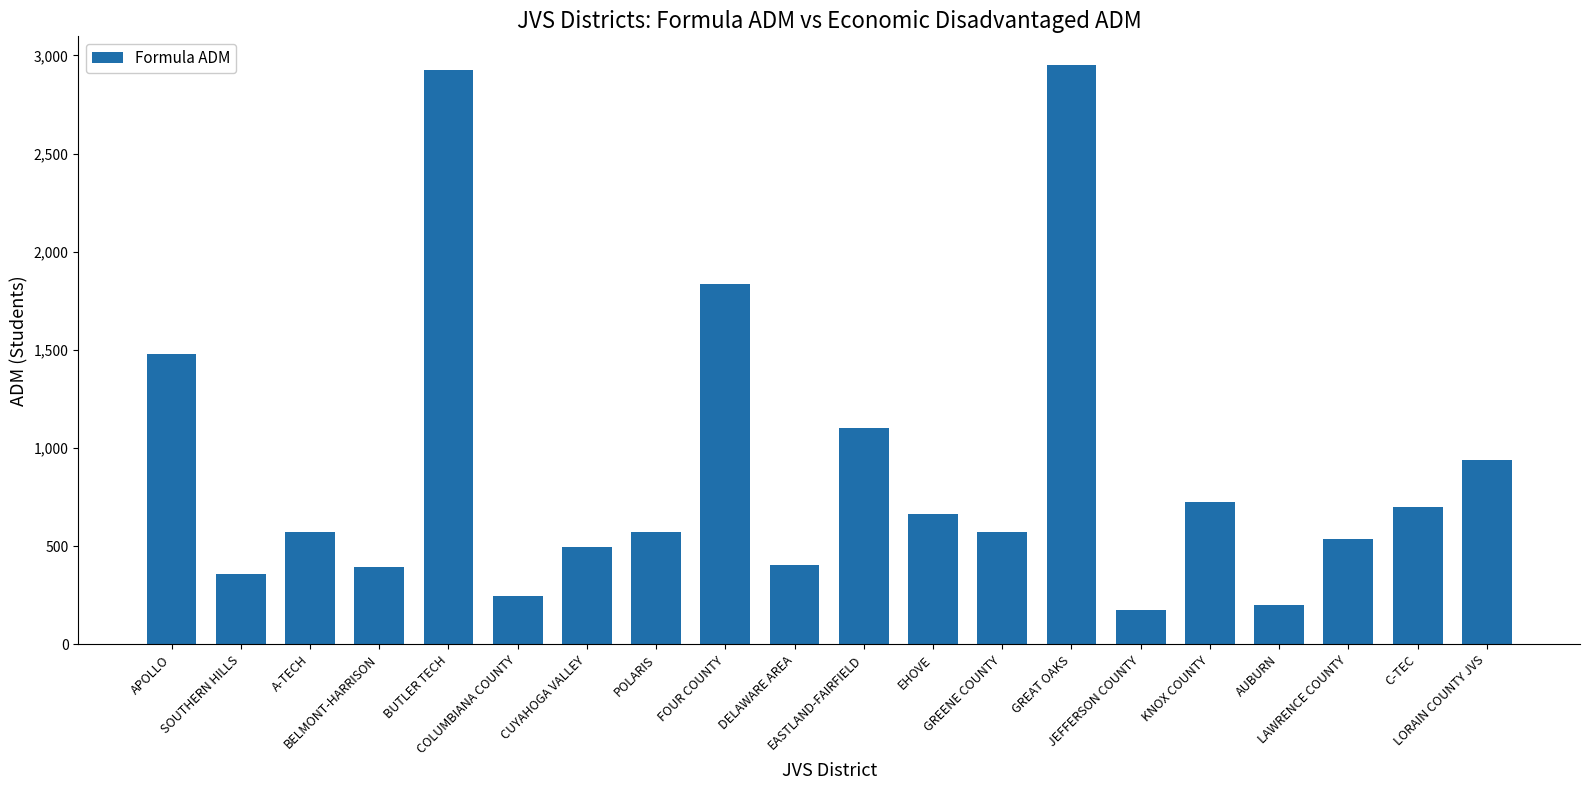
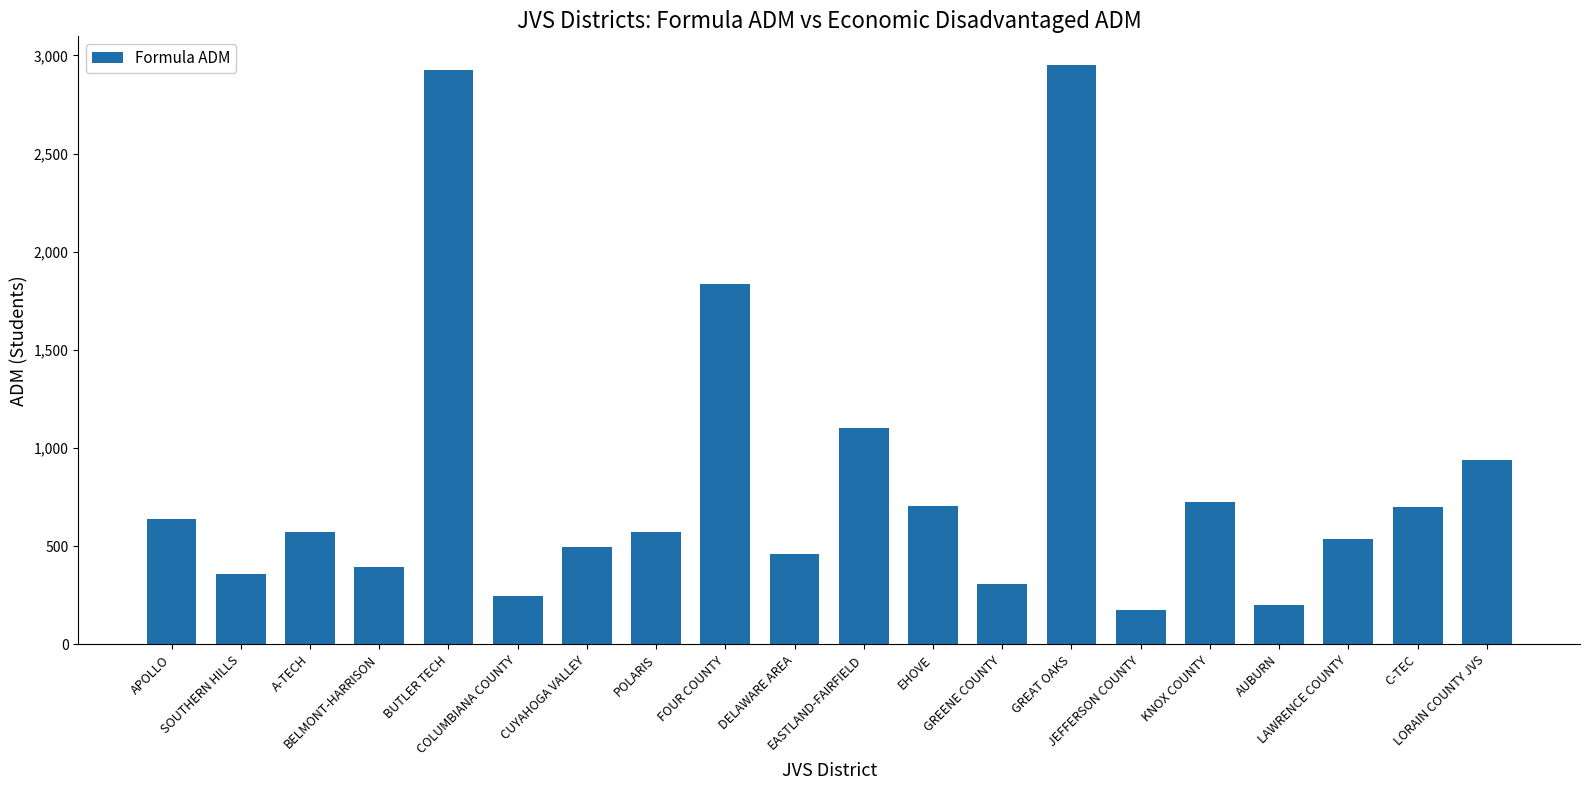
APOLLO: 1,480 -> 640
DELAWARE AREA: 410 -> 460
EHOVE: 660 -> 700
GREENE COUNTY: 570 -> 310
